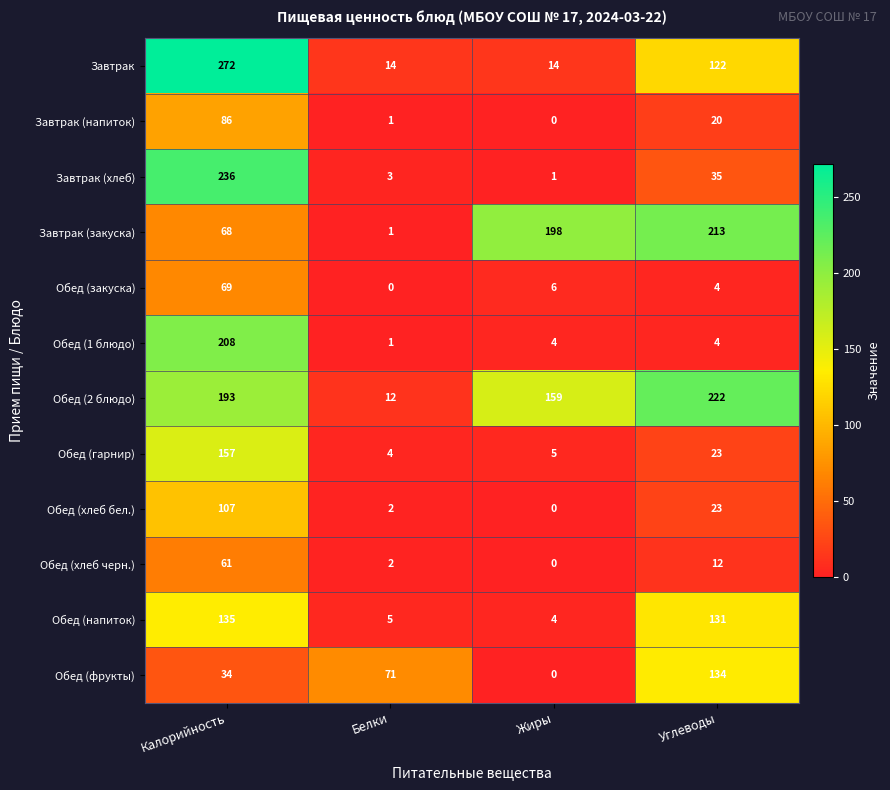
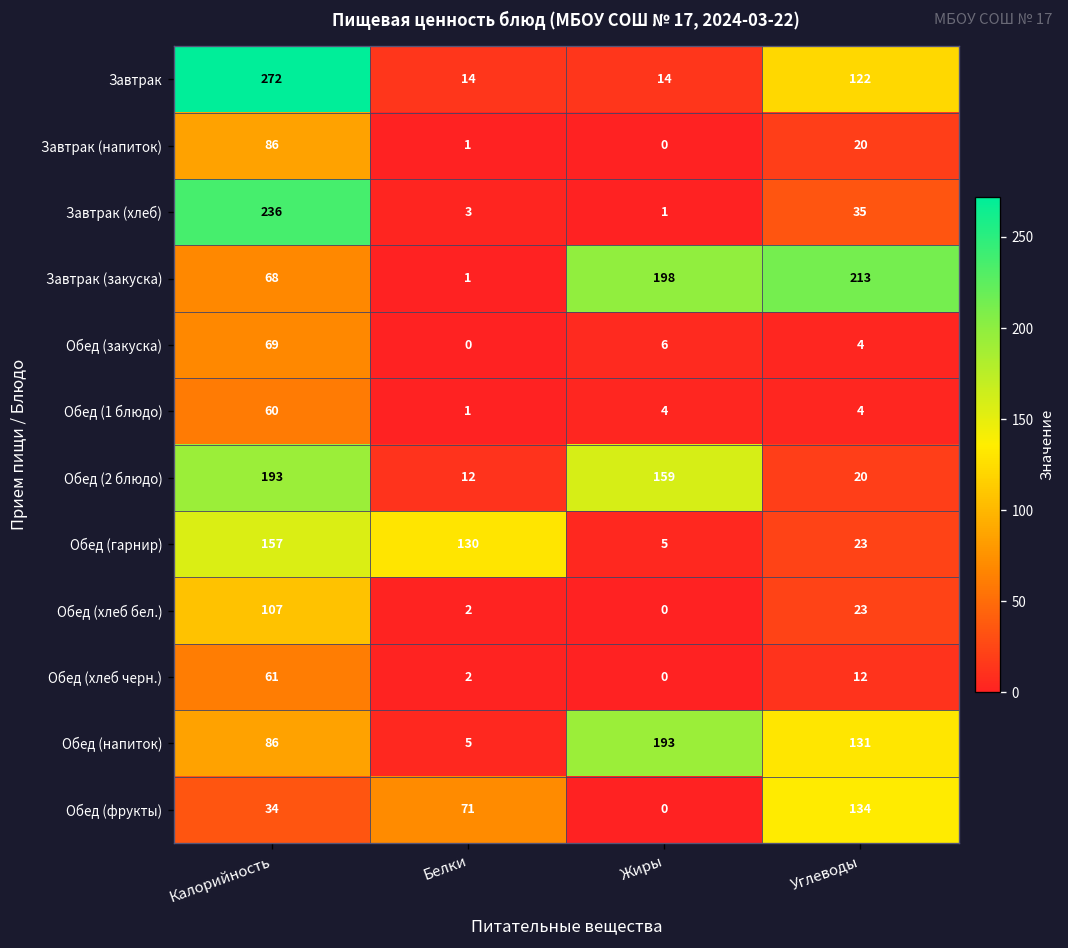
Обед (1 блюдо), Калорийность: 208 -> 60
Обед (2 блюдо), Углеводы: 222 -> 20
Обед (гарнир), Белки: 4 -> 130
Обед (напиток), Калорийность: 135 -> 86
Обед (напиток), Жиры: 4 -> 193
